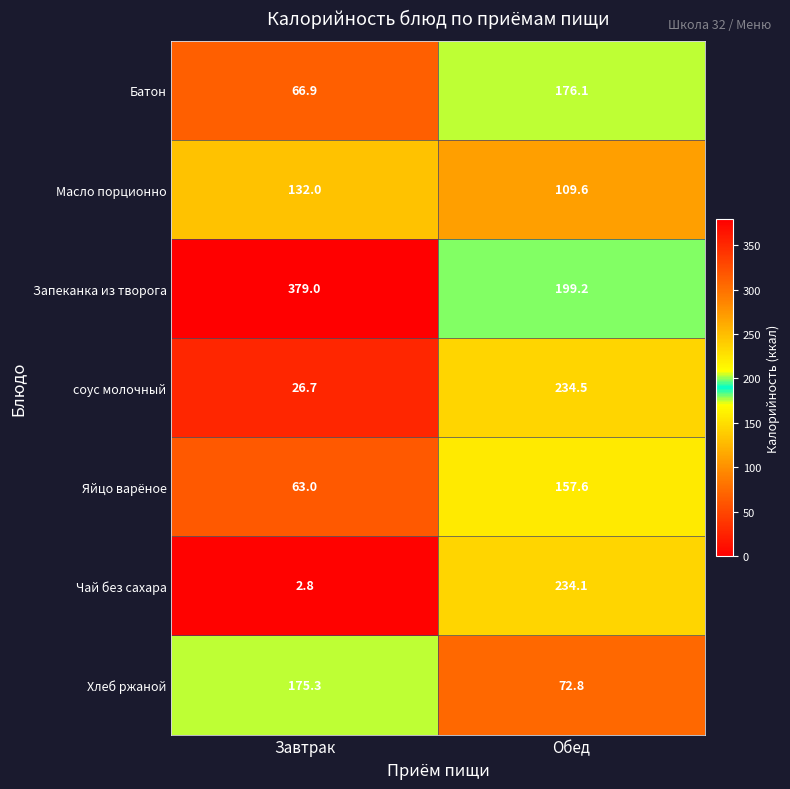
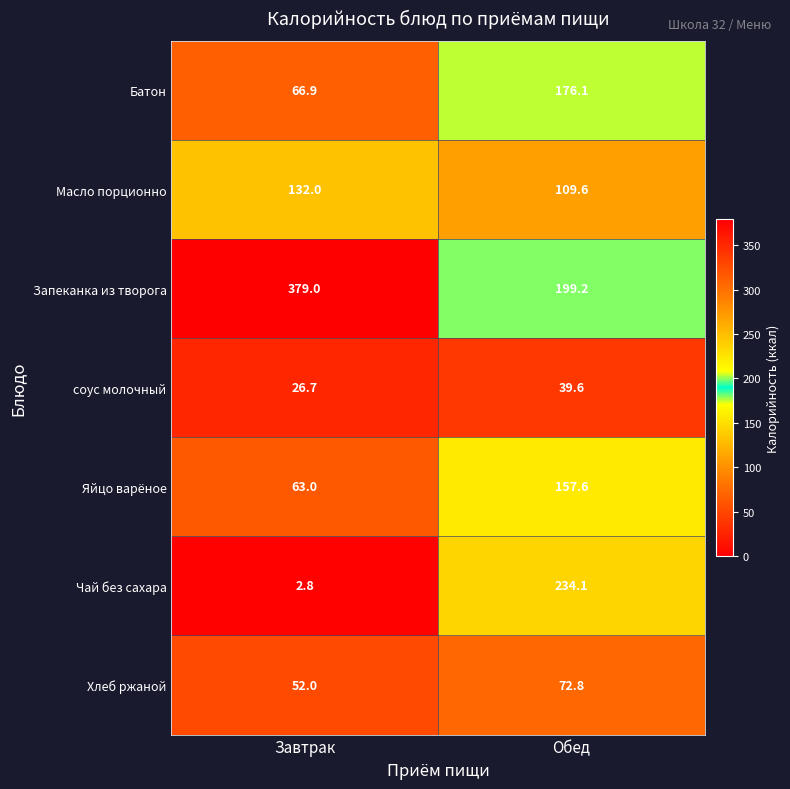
соус молочный, Обед: 234.5 -> 39.6
Хлеб ржаной, Завтрак: 175.3 -> 52.0
